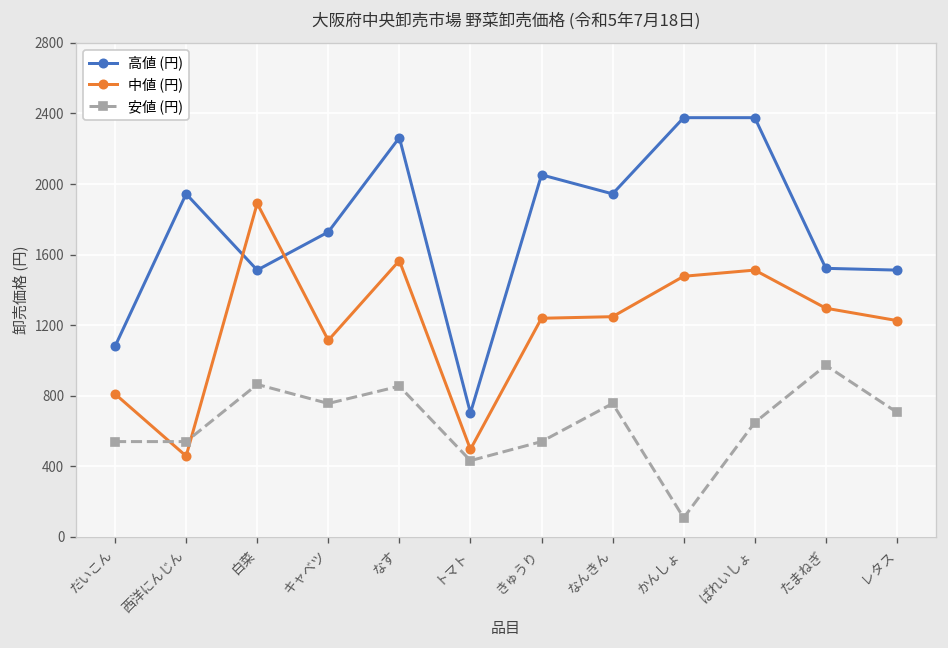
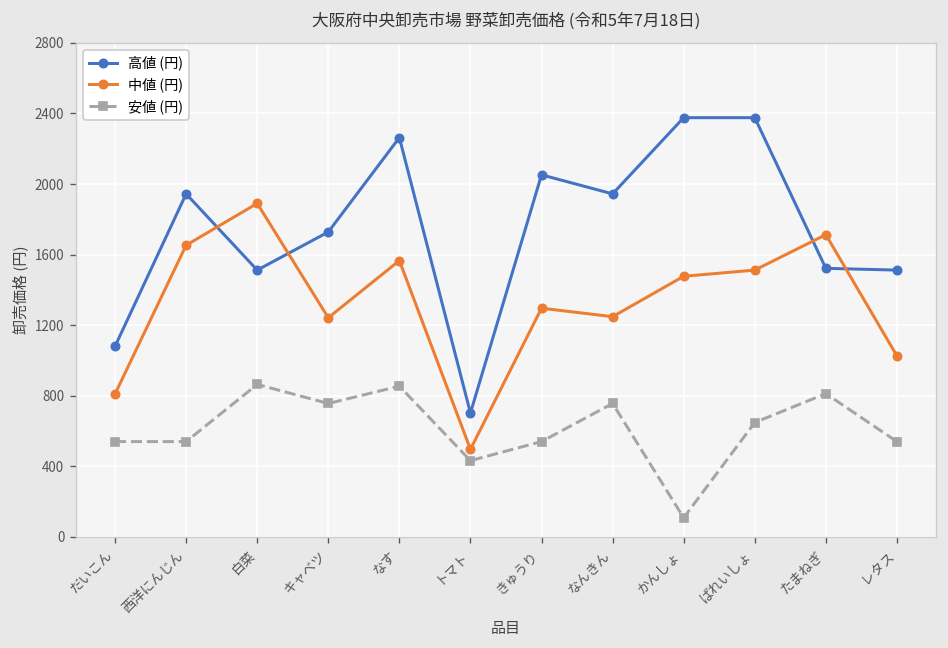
中値 (円), 西洋にんじん: 460 -> 1650
中値 (円), キャベツ: 1110 -> 1240
中値 (円), きゅうり: 1240 -> 1300
中値 (円), たまねぎ: 1300 -> 1710
安値 (円), たまねぎ: 970 -> 810
中値 (円), レタス: 1230 -> 1030
安値 (円), レタス: 710 -> 540
